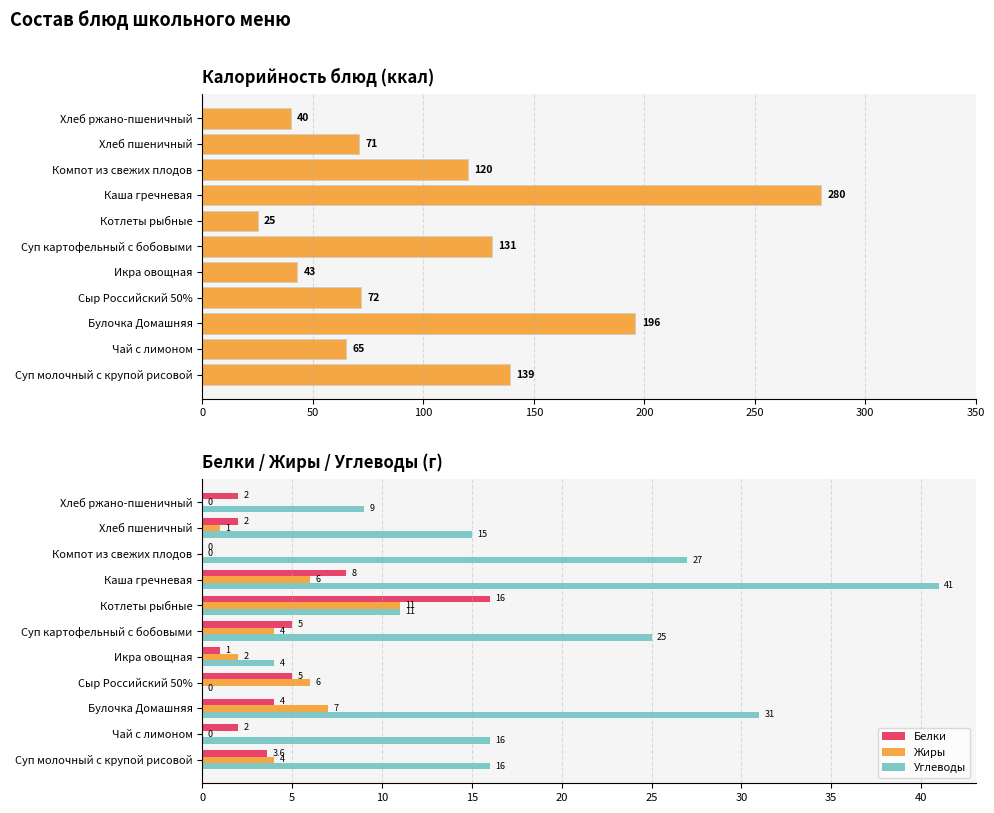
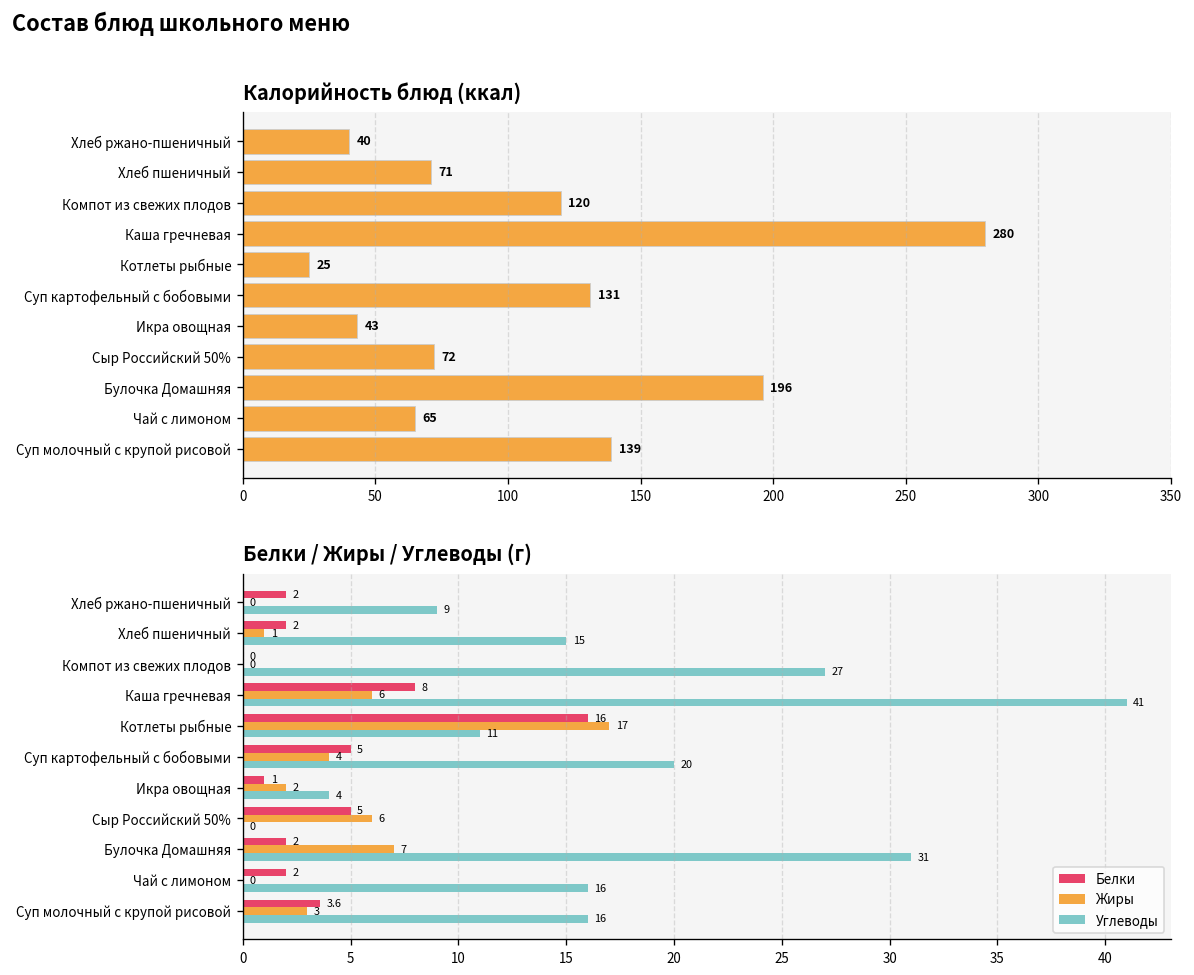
Белки / Жиры / Углеводы (г), Жиры, Котлеты рыбные: 11 -> 17
Белки / Жиры / Углеводы (г), Углеводы, Суп картофельный с бобовыми: 25 -> 20
Белки / Жиры / Углеводы (г), Белки, Булочка Домашняя: 4 -> 2
Белки / Жиры / Углеводы (г), Жиры, Суп молочный с крупой рисовой: 4 -> 3
